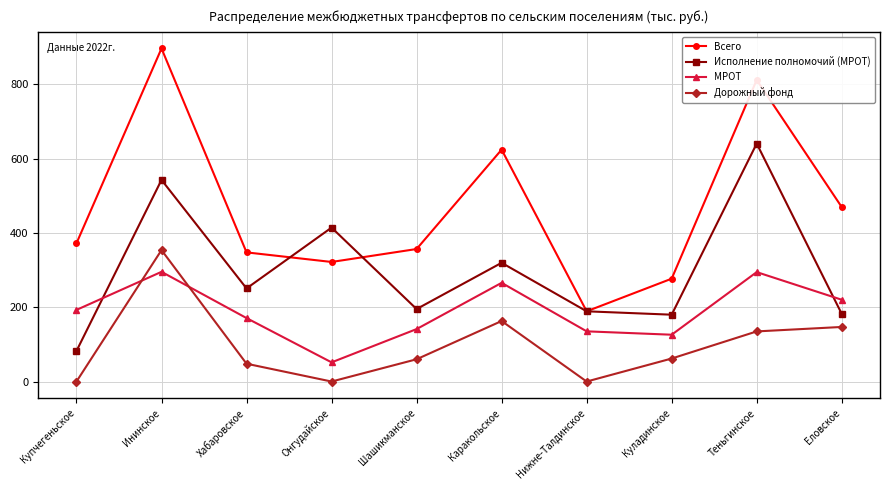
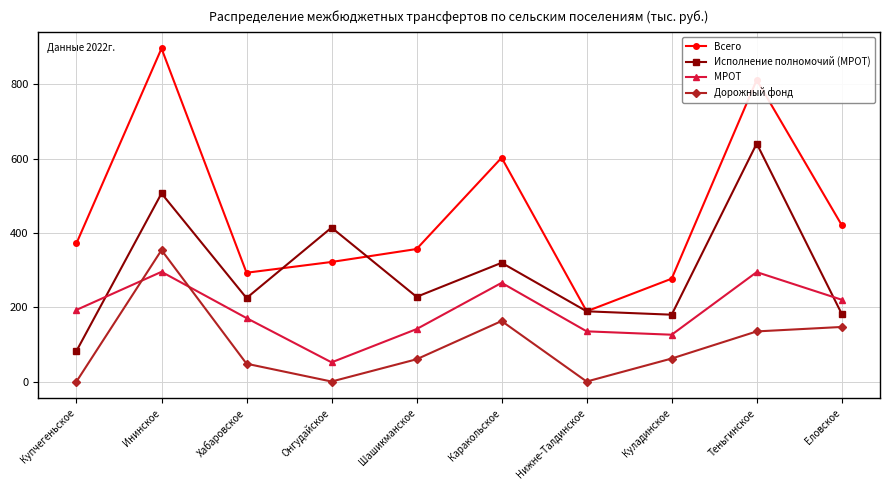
Исполнение полномочий (МРОТ), Ининское: 540 -> 510
Всего, Хабаровское: 350 -> 290
Исполнение полномочий (МРОТ), Хабаровское: 250 -> 220
Исполнение полномочий (МРОТ), Шашикманское: 200 -> 230
Всего, Каракольское: 620 -> 600
Всего, Еловское: 470 -> 420
